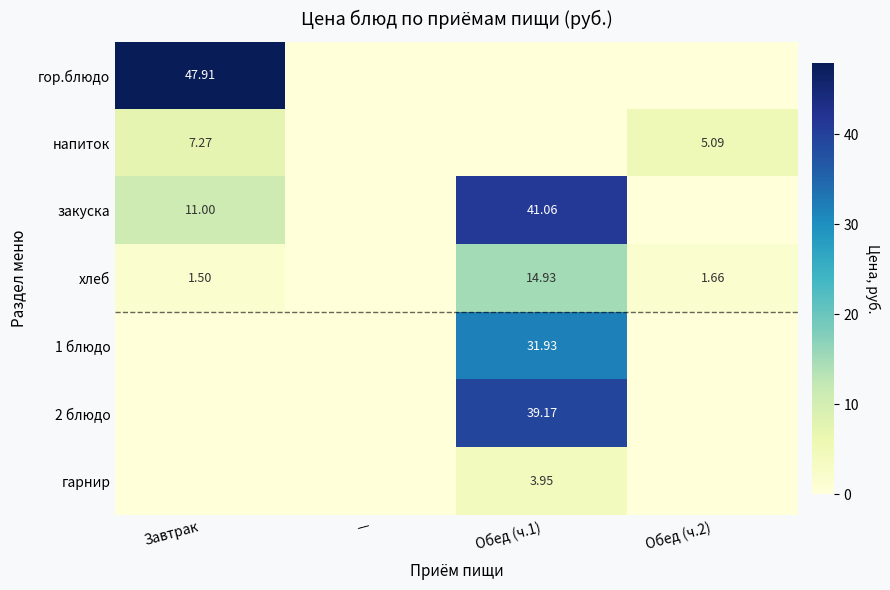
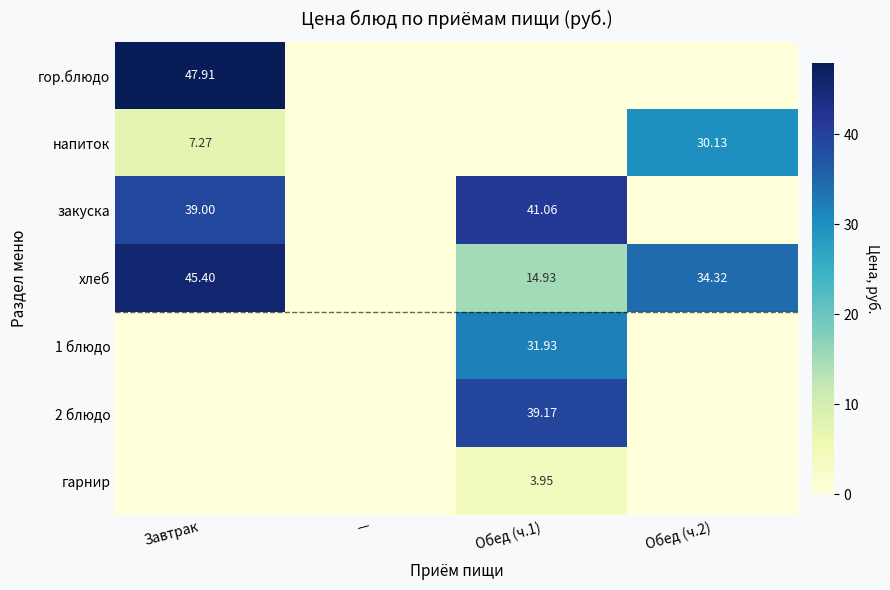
напиток, Обед (ч.2): 5.09 -> 30.13
закуска, Завтрак: 11.00 -> 39.00
хлеб, Завтрак: 1.50 -> 45.40
хлеб, Обед (ч.2): 1.66 -> 34.32
